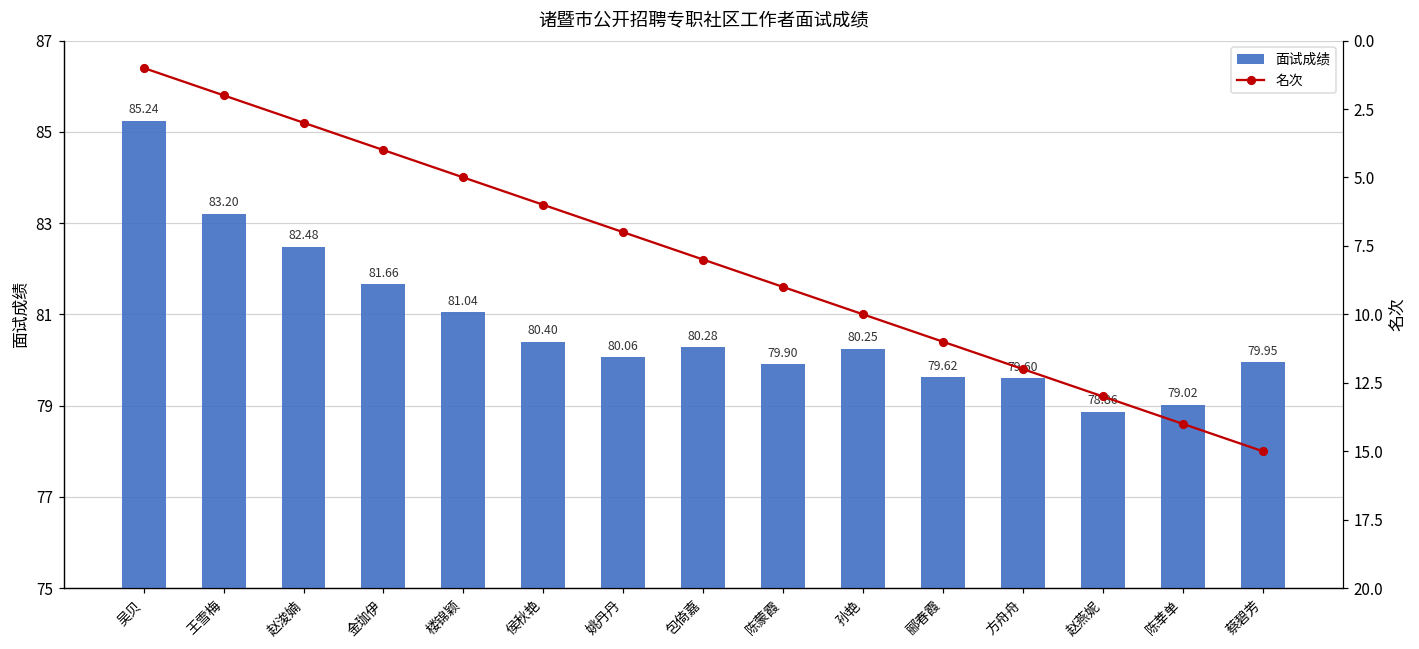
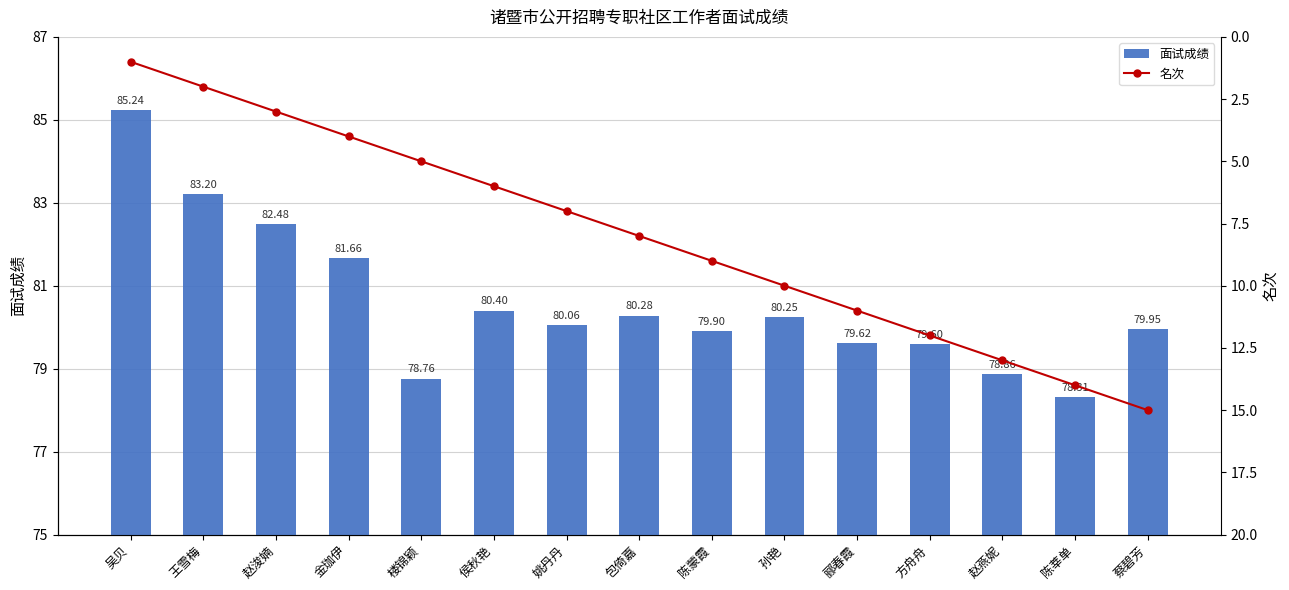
面试成绩, 楼锦颖: 81.04 -> 78.76
面试成绩, 陈莘单: 79.02 -> 78.31
